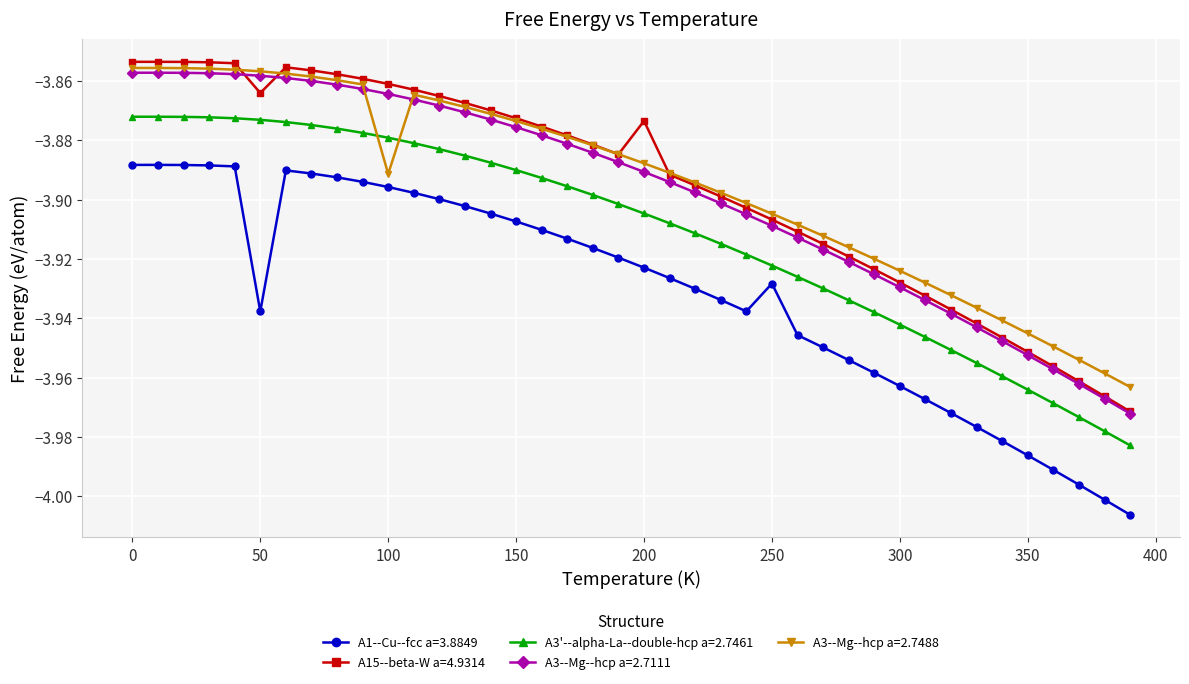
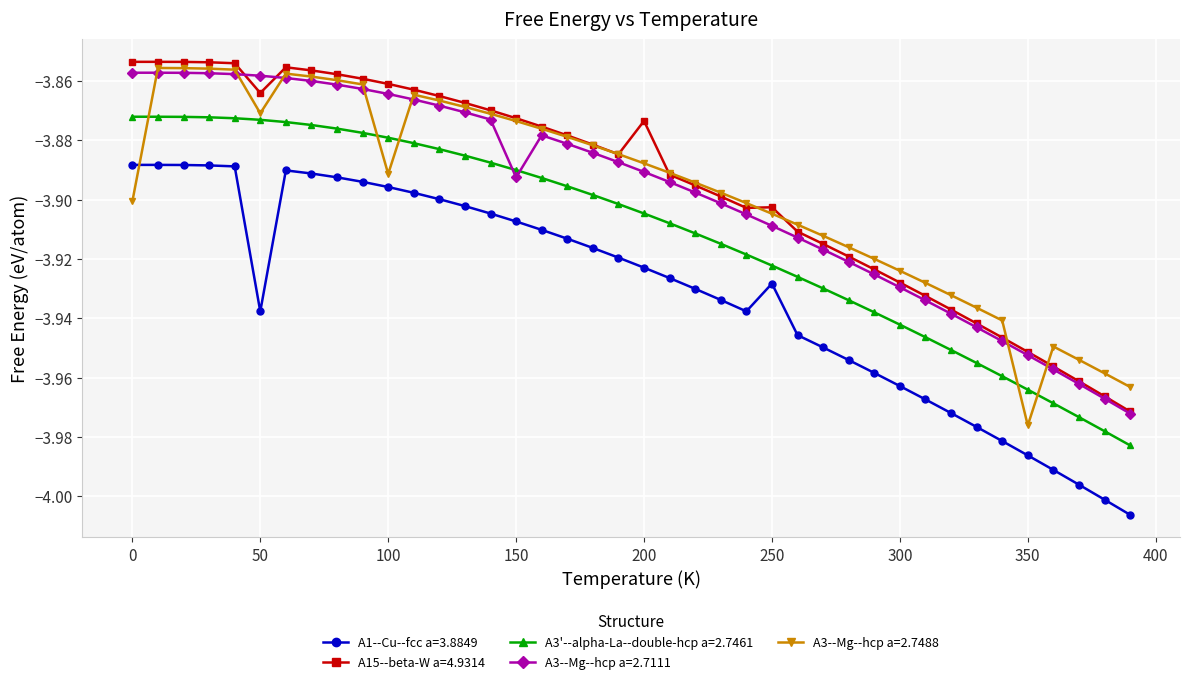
A3--Mg--hcp a=2.7488, 0: -3.856 -> -3.901
A3--Mg--hcp a=2.7488, 50: -3.857 -> -3.871
A3--Mg--hcp a=2.7111, 150: -3.876 -> -3.893
A15--beta-W a=4.9314, 250: -3.907 -> -3.903
A3--Mg--hcp a=2.7488, 350: -3.945 -> -3.976
